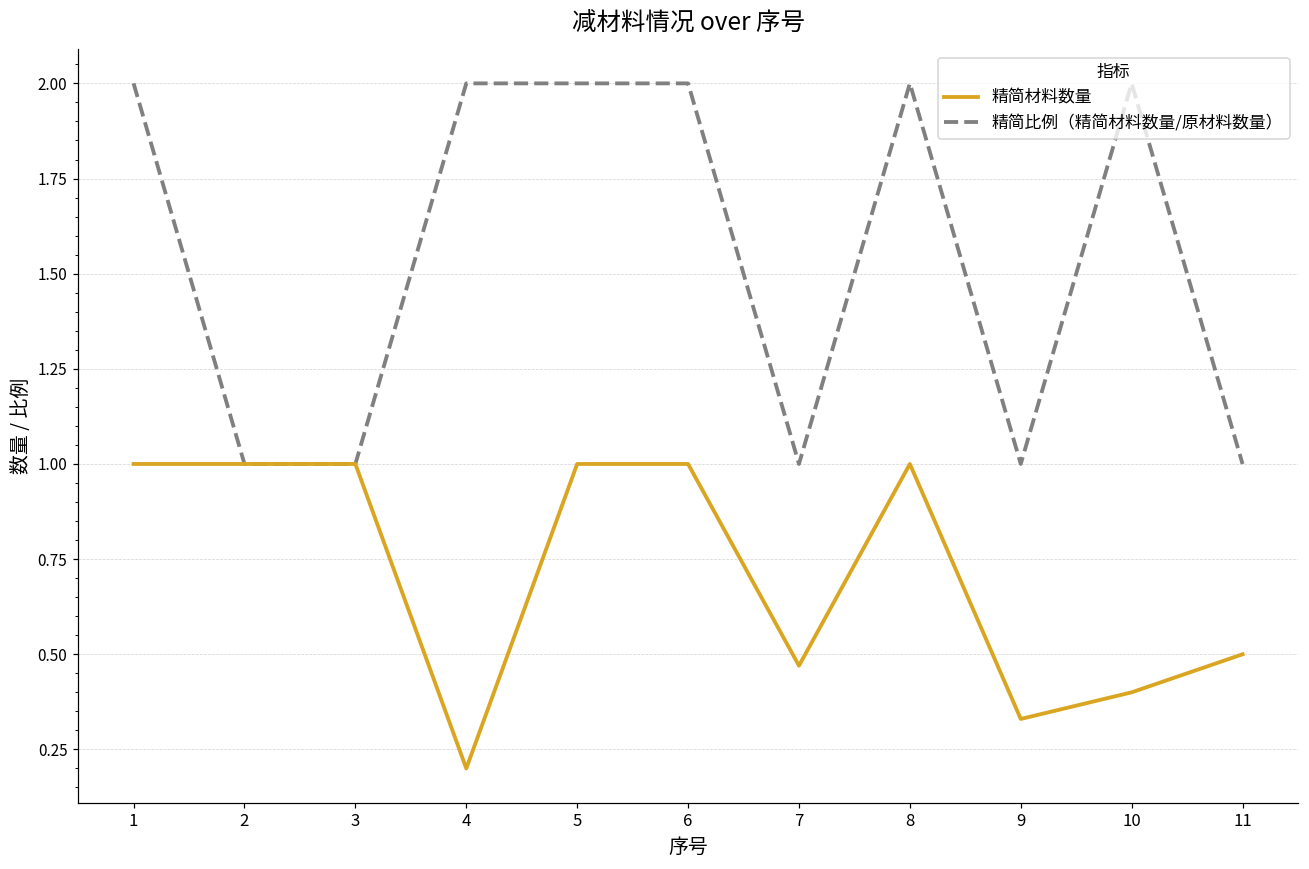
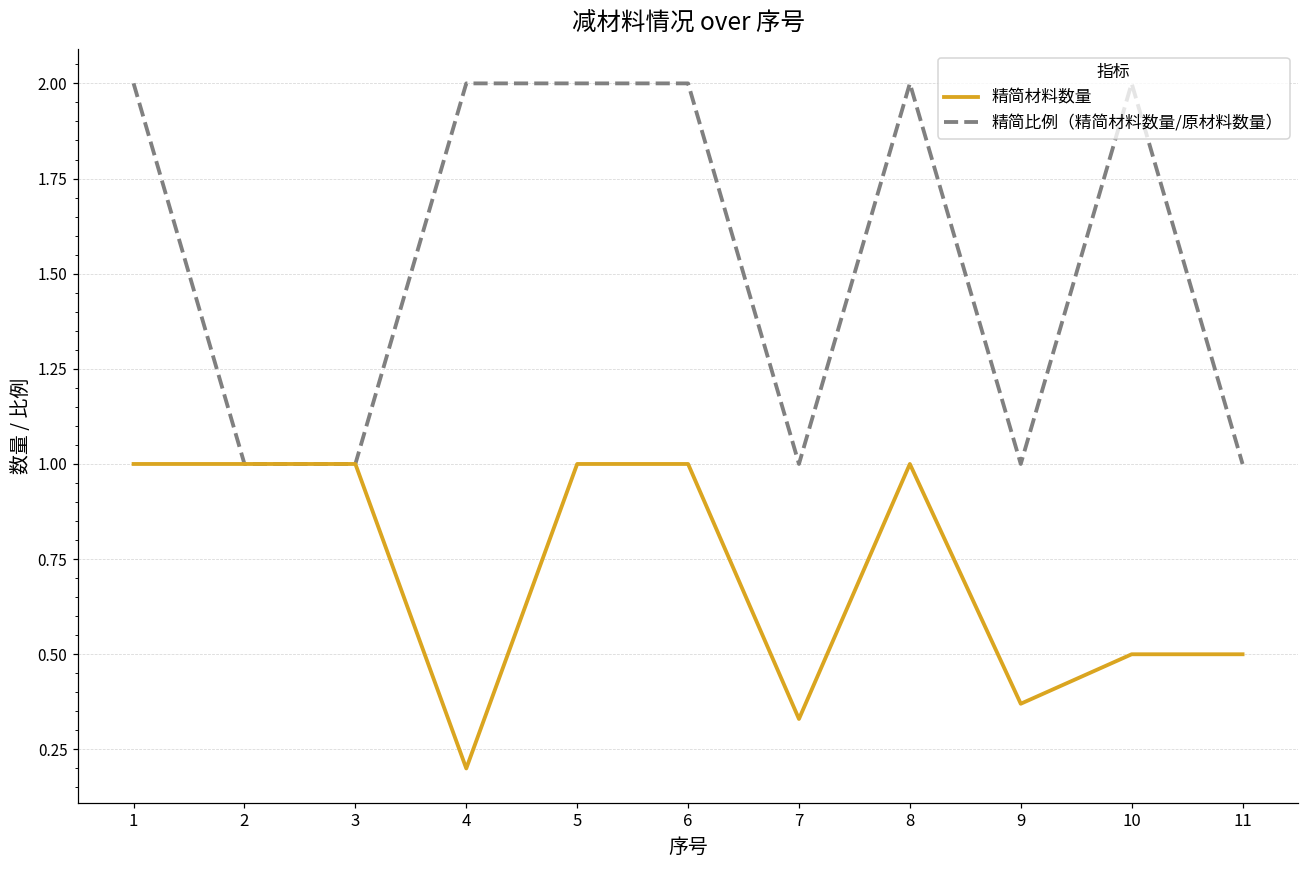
精简材料数量, 7: 0.47 -> 0.33
精简材料数量, 9: 0.33 -> 0.37
精简材料数量, 10: 0.4 -> 0.5
